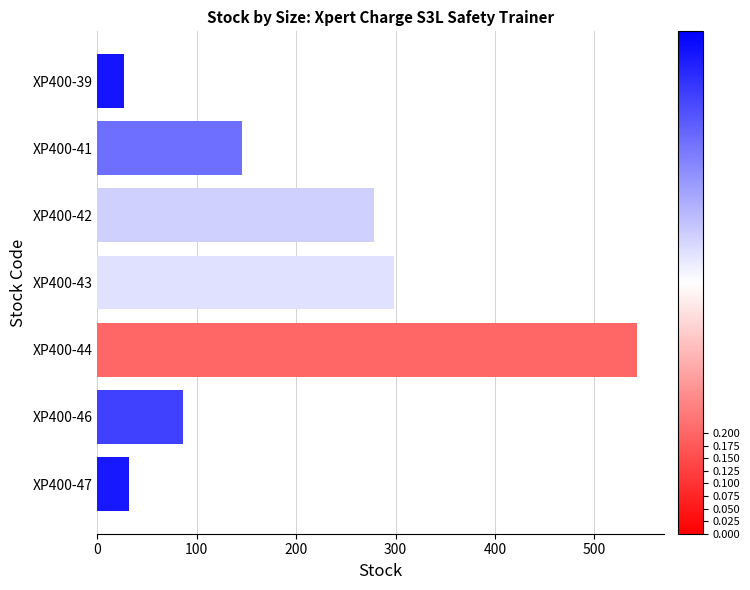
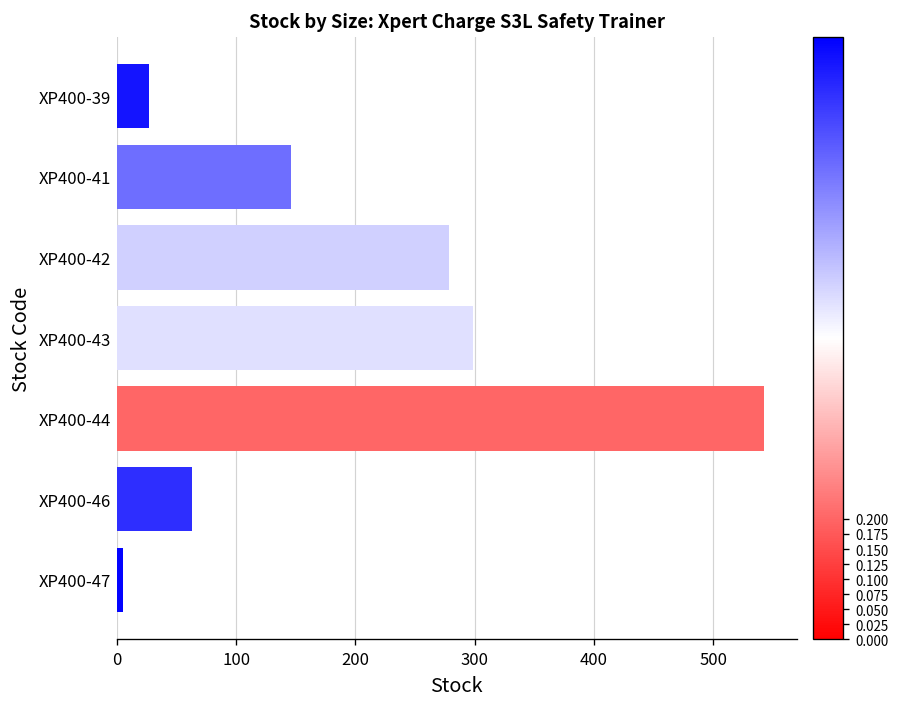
XP400-46: 90 -> 60
XP400-47: 30 -> 10
